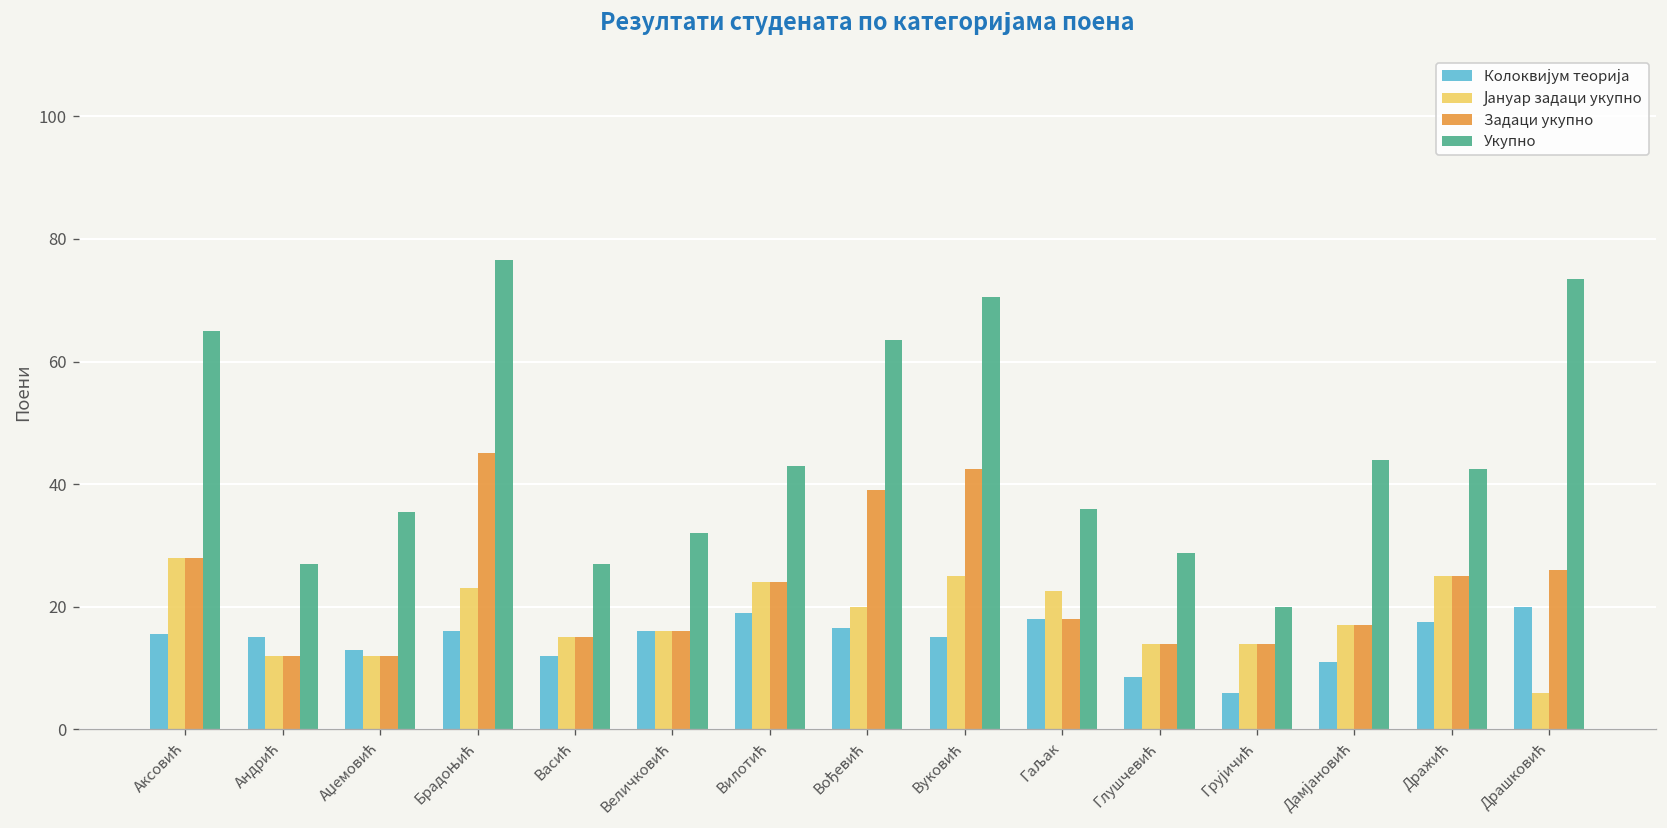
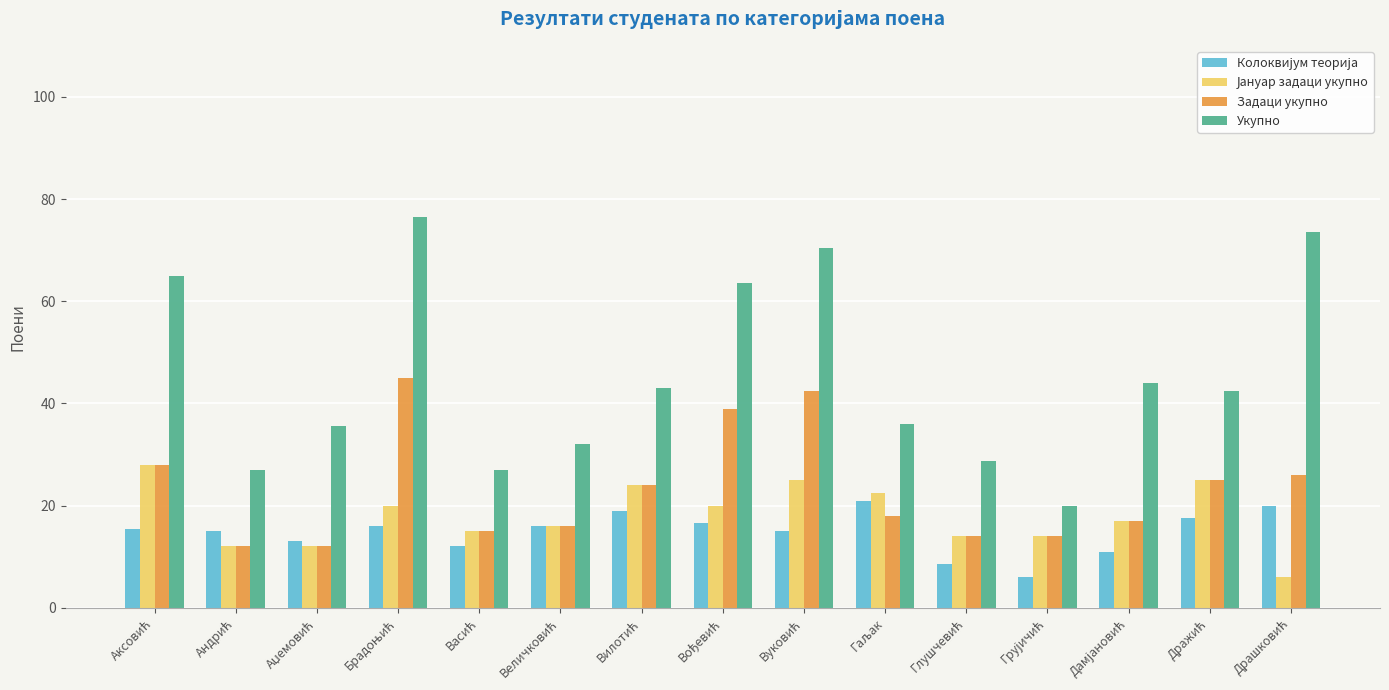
Јануар задаци укупно, Брадоњић: 23 -> 20
Колоквијум теорија, Гаљак: 18 -> 21
